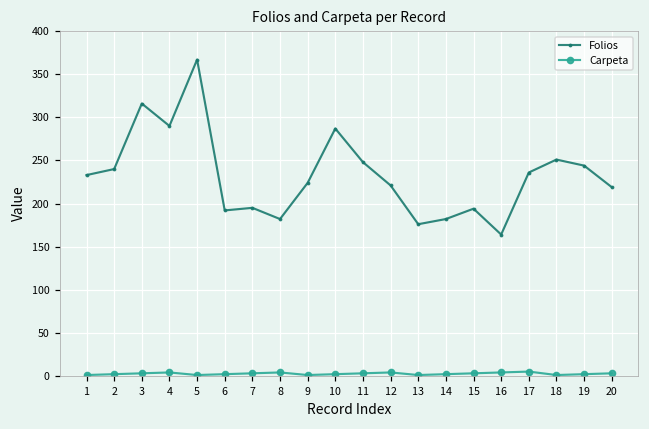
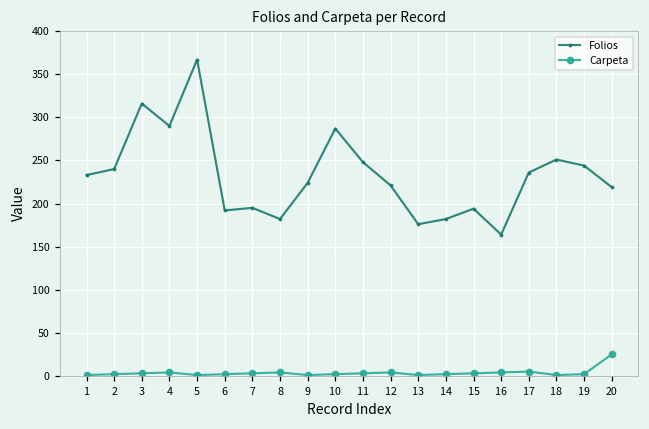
Carpeta, 20: 0 -> 30
